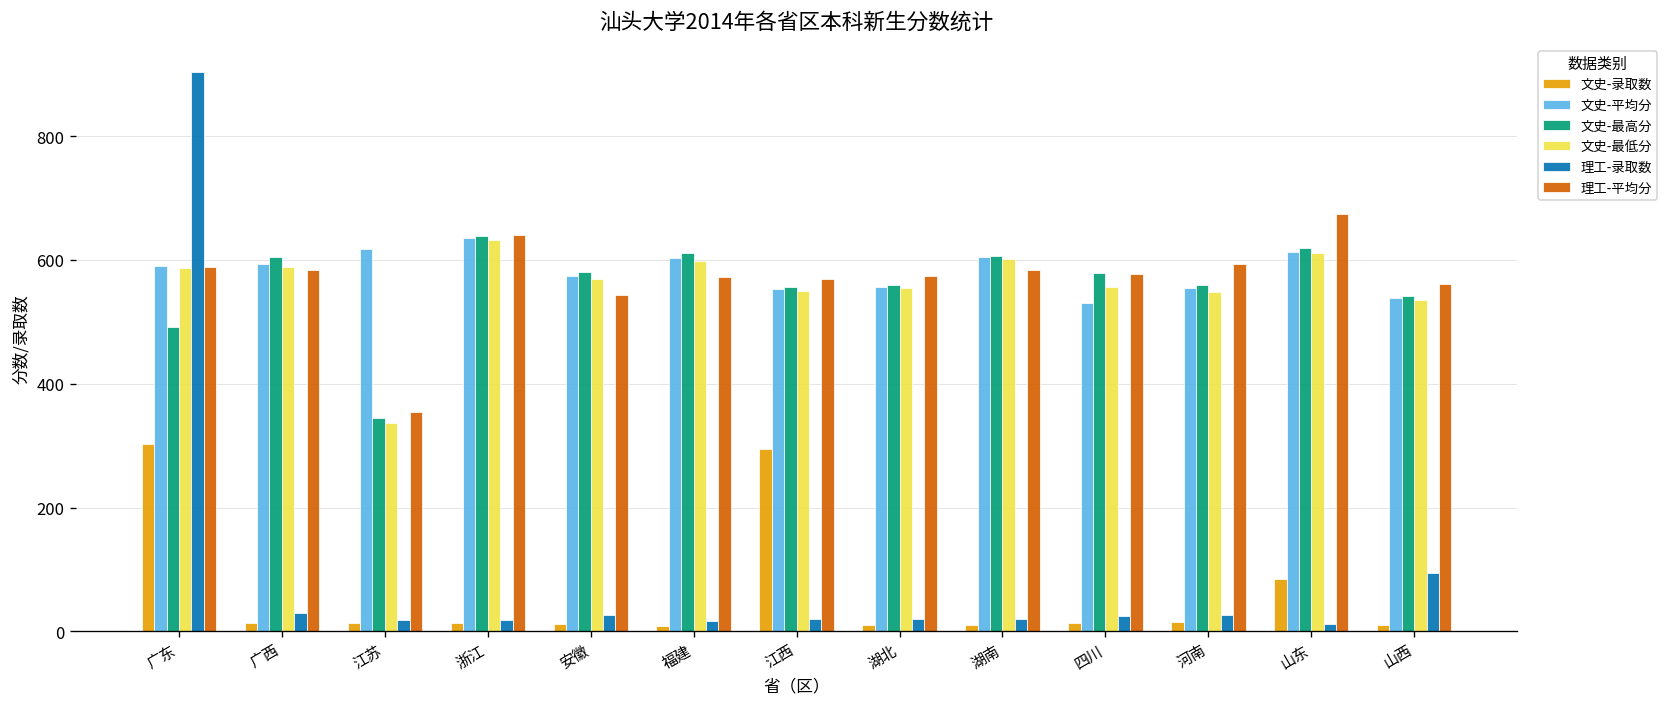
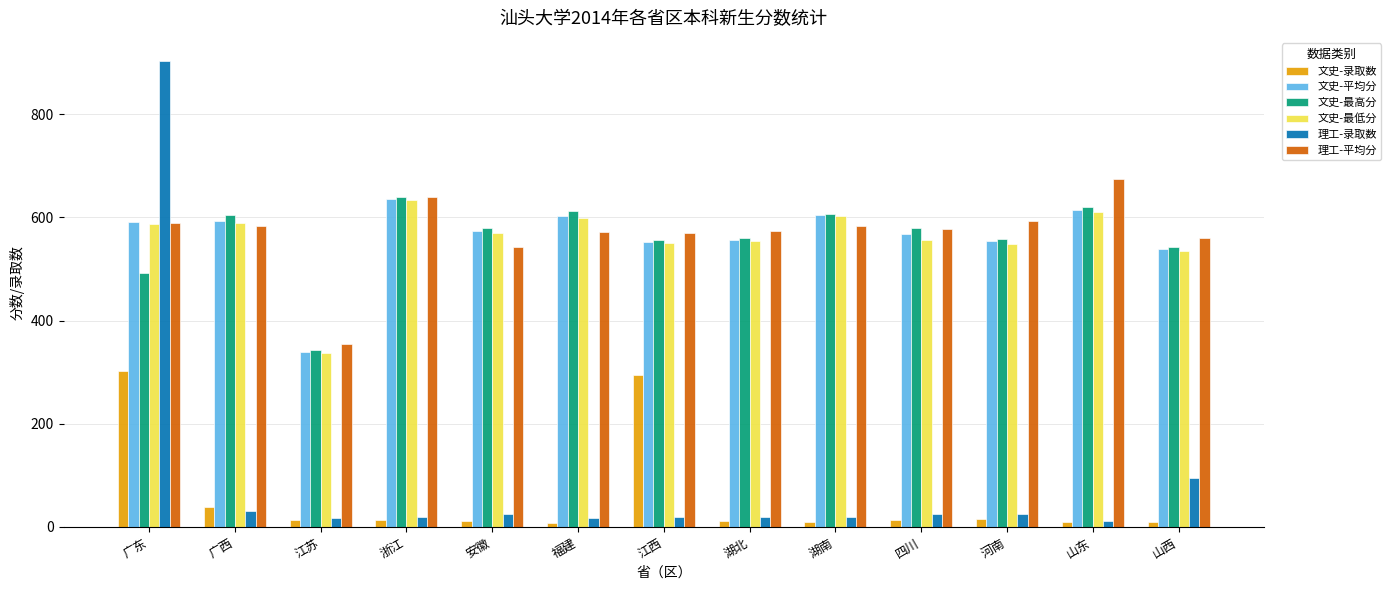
文史-录取数, 广西: 10 -> 40
文史-平均分, 江苏: 620 -> 340
文史-平均分, 四川: 530 -> 570
文史-录取数, 山东: 80 -> 10
